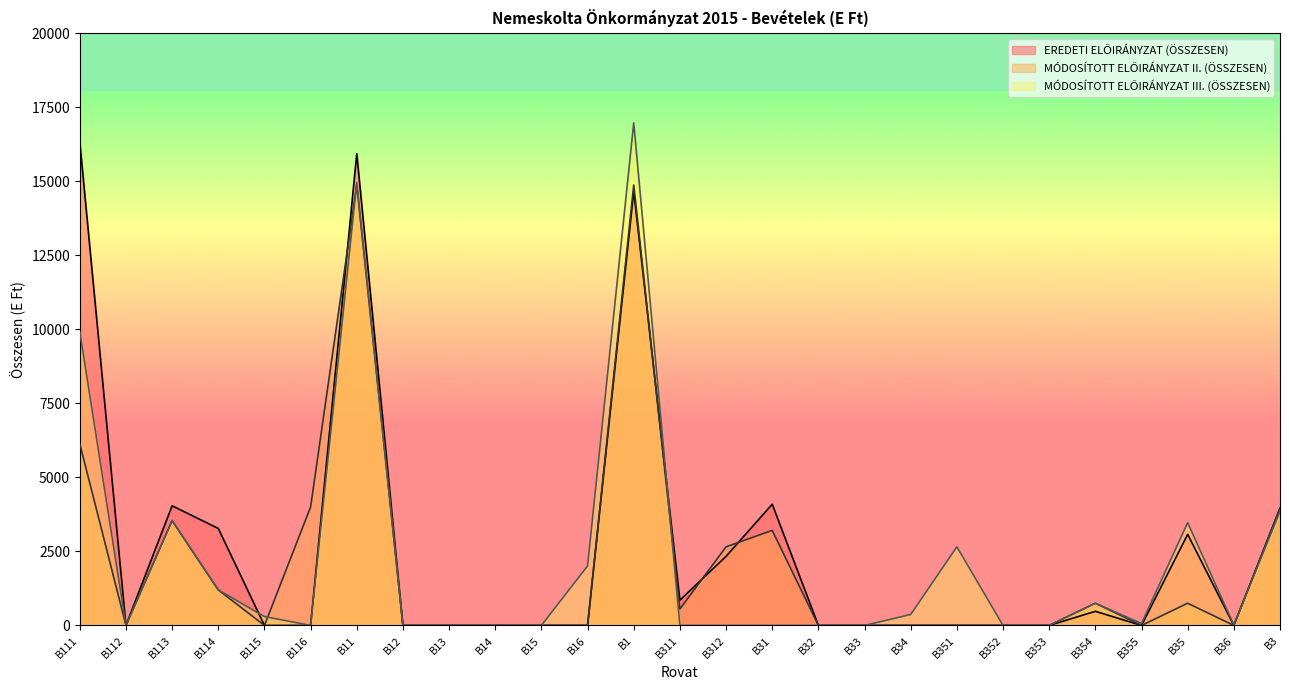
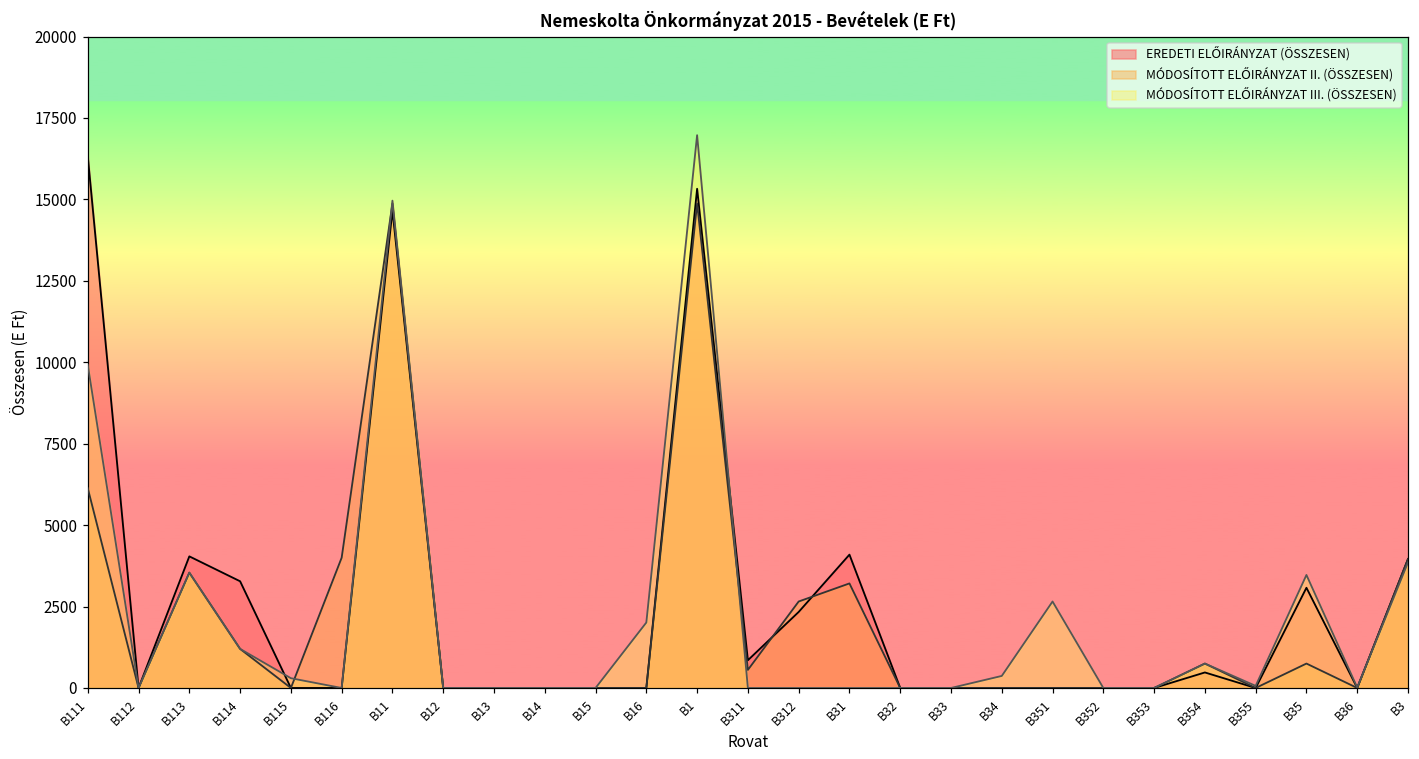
EREDETI ELŐIRÁNYZAT (ÖSSZESEN), B11: 15900 -> 14700
EREDETI ELŐIRÁNYZAT (ÖSSZESEN), B1: 14700 -> 15300
